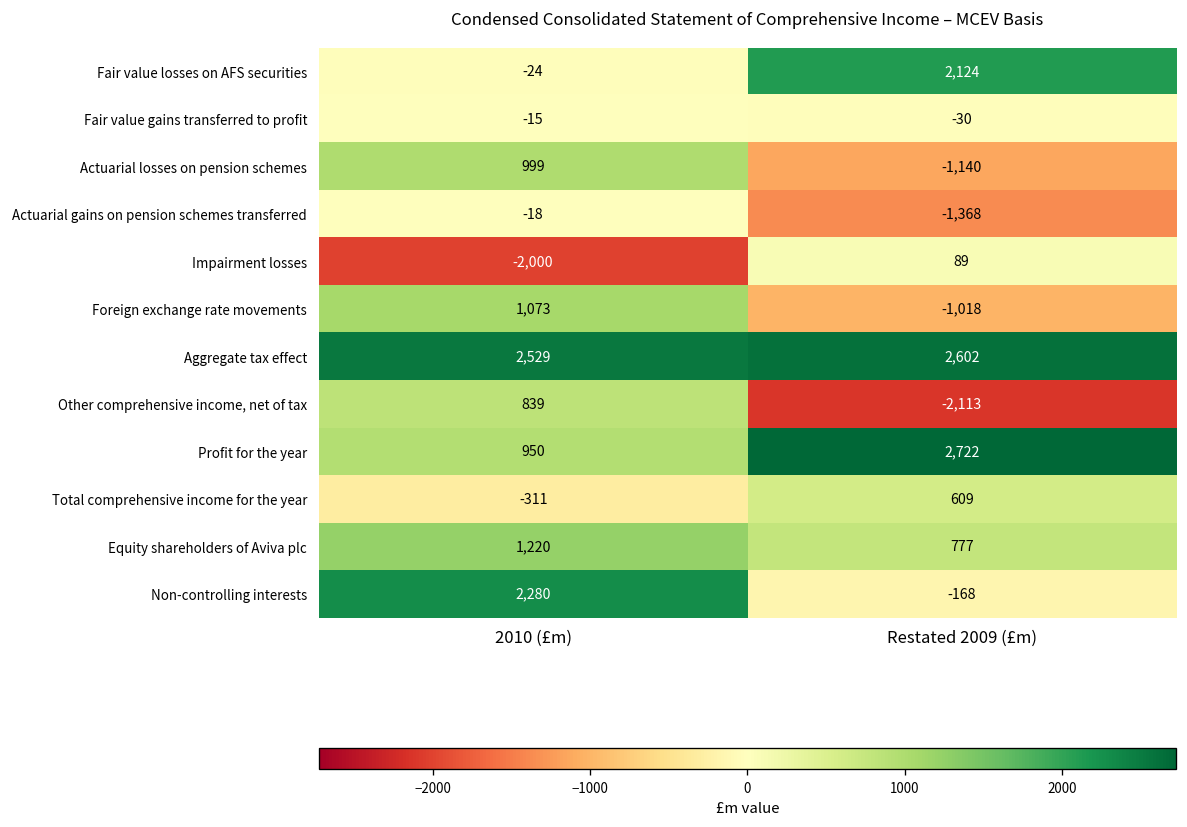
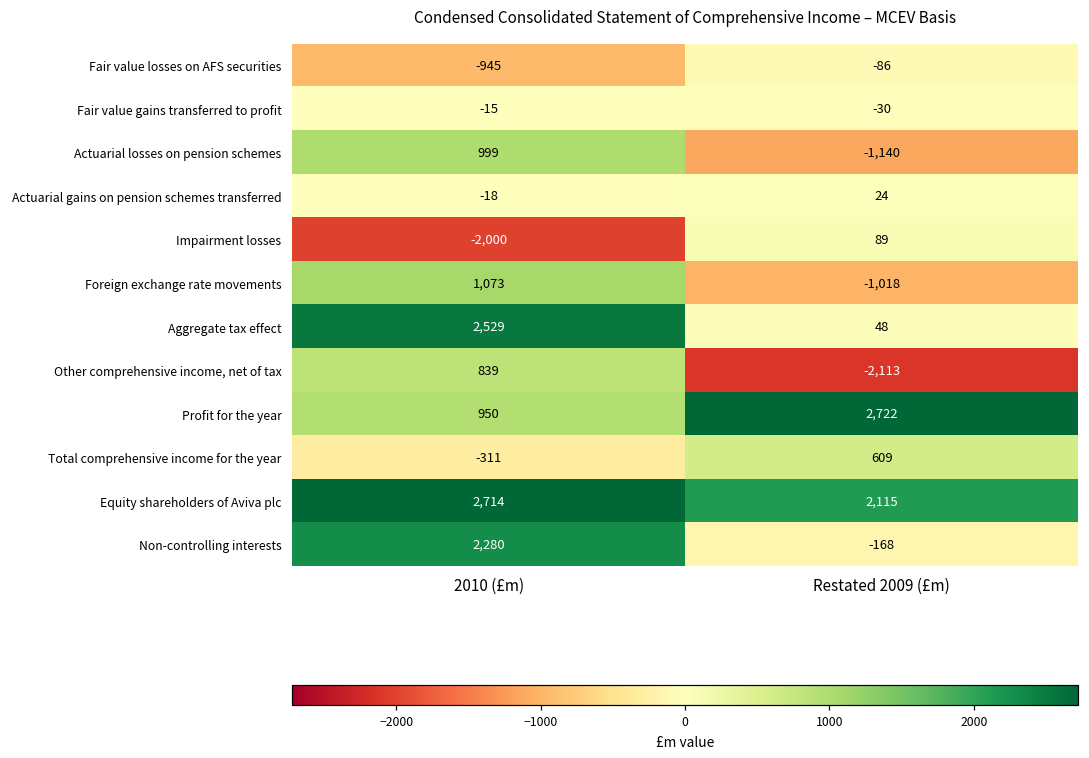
Fair value losses on AFS securities, 2010 (£m): -24 -> -945
Fair value losses on AFS securities, Restated 2009 (£m): 2,124 -> -86
Actuarial gains on pension schemes transferred, Restated 2009 (£m): -1,368 -> 24
Aggregate tax effect, Restated 2009 (£m): 2,602 -> 48
Equity shareholders of Aviva plc, 2010 (£m): 1,220 -> 2,714
Equity shareholders of Aviva plc, Restated 2009 (£m): 777 -> 2,115
